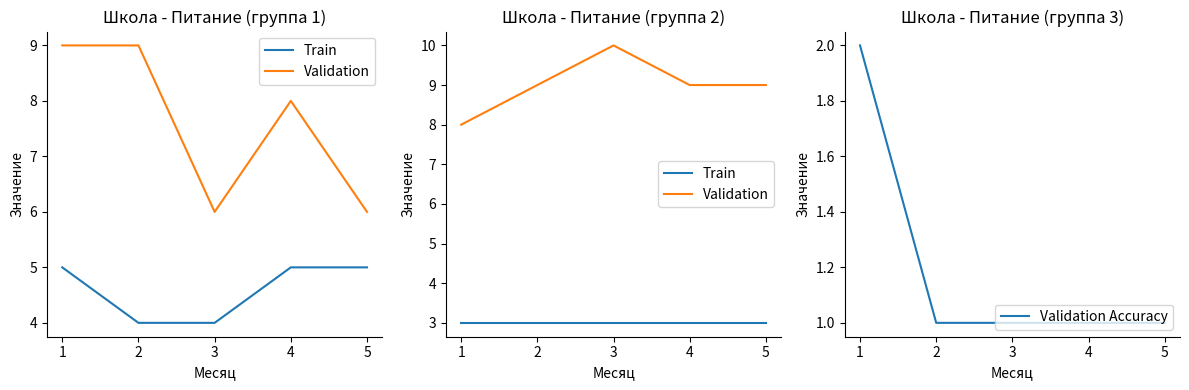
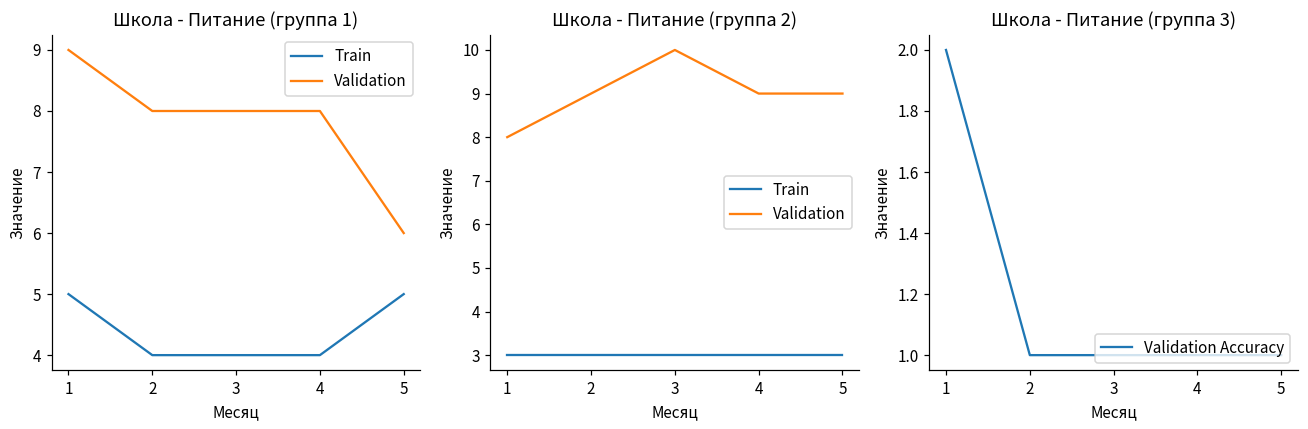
Школа - Питание (группа 1), Validation, 2: 9 -> 8
Школа - Питание (группа 1), Validation, 3: 6 -> 8
Школа - Питание (группа 1), Train, 4: 5 -> 4
